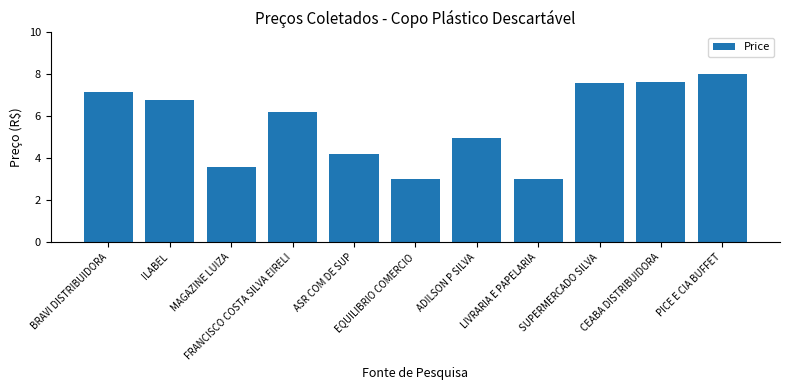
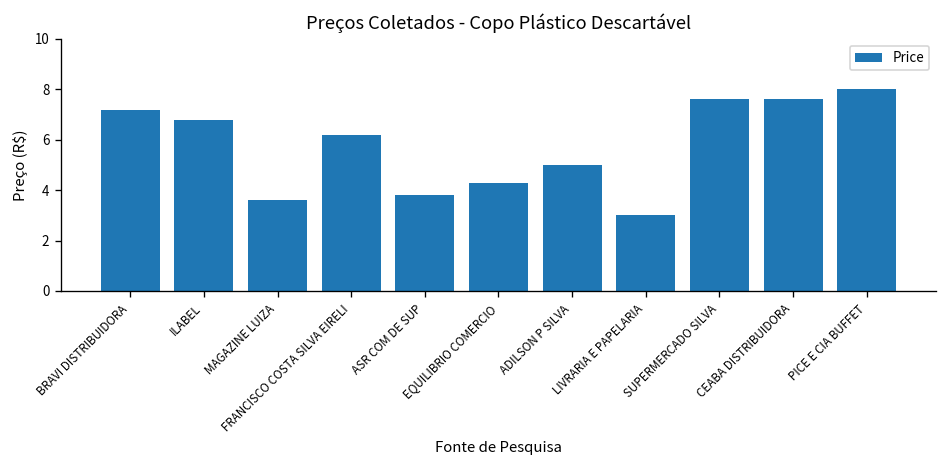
ASR COM DE SUP: 4.2 -> 3.8
EQUILIBRIO COMERCIO: 3.0 -> 4.3
